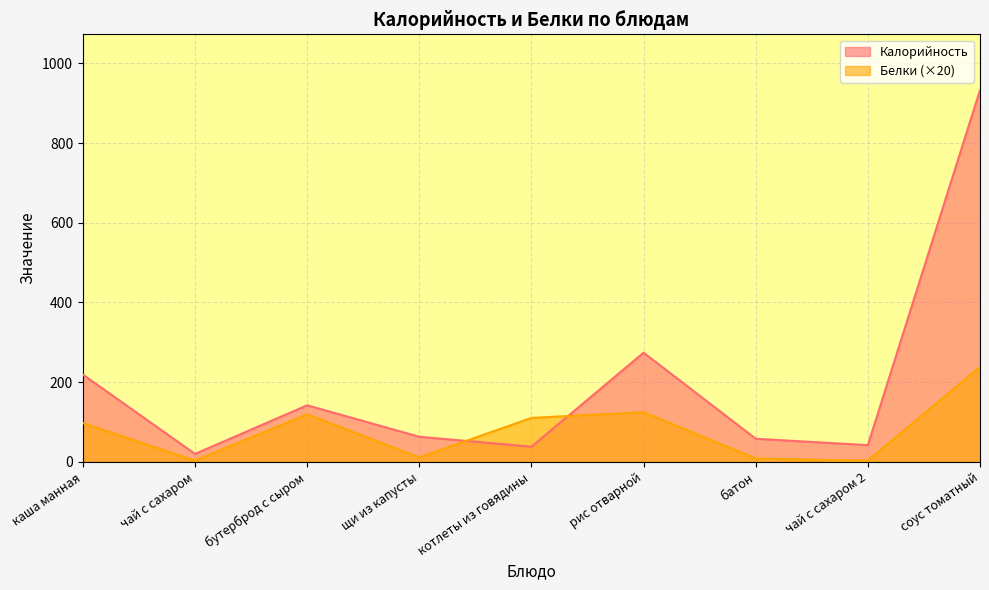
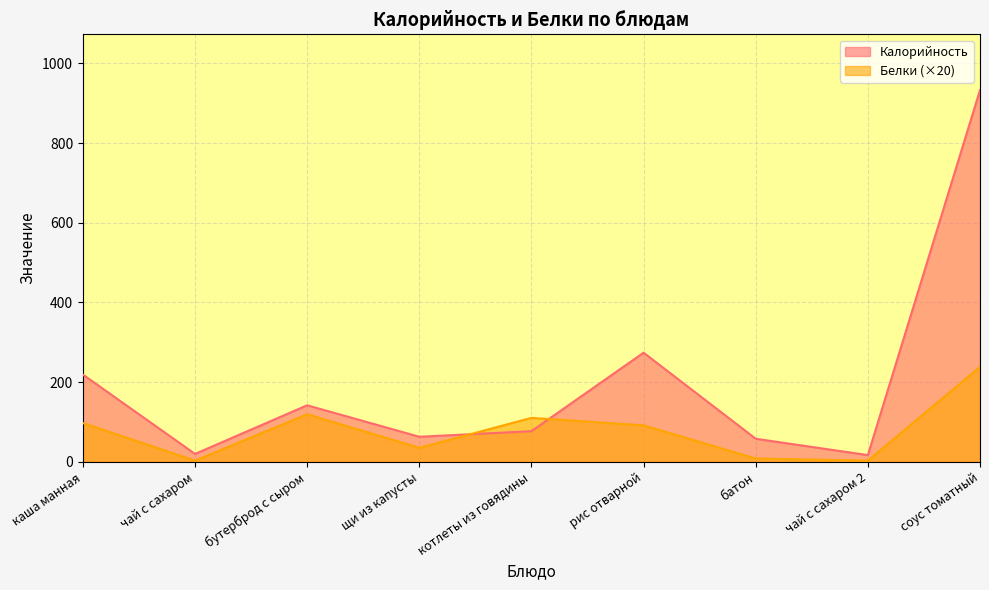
Белки (×20), щи из капусты: 10 -> 40
Калорийность, котлеты из говядины: 40 -> 80
Белки (×20), рис отварной: 120 -> 90
Калорийность, чай с сахаром 2: 40 -> 20
